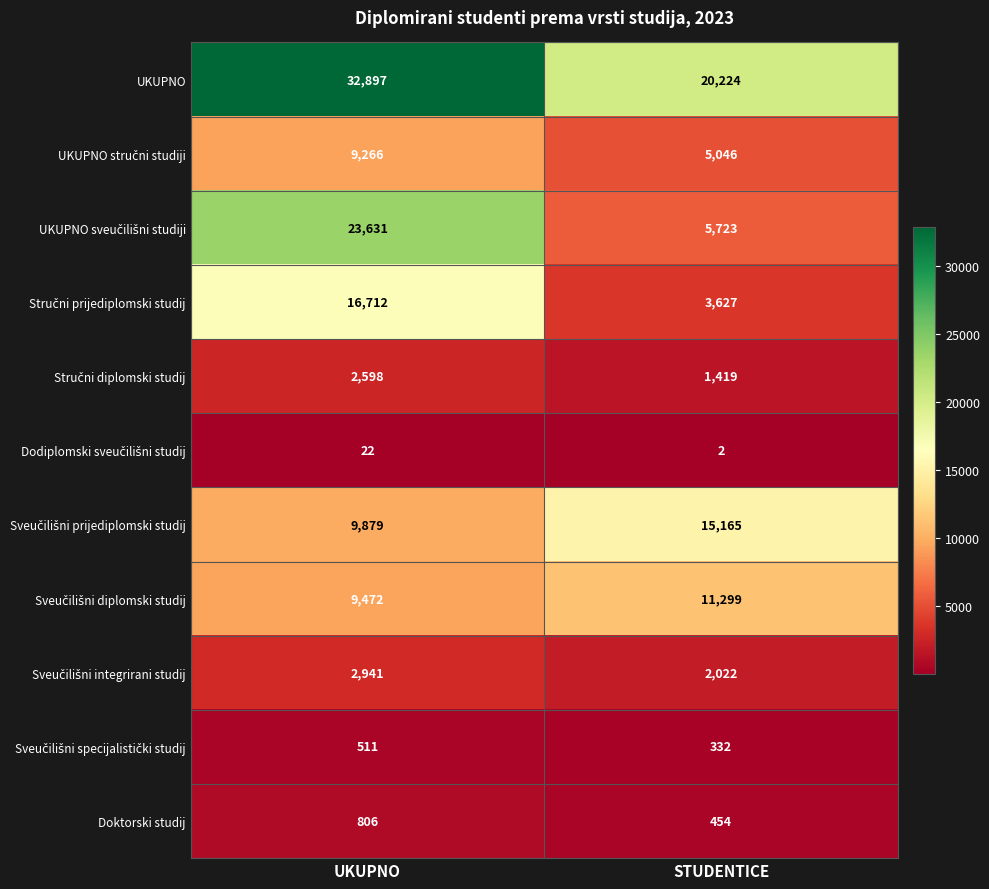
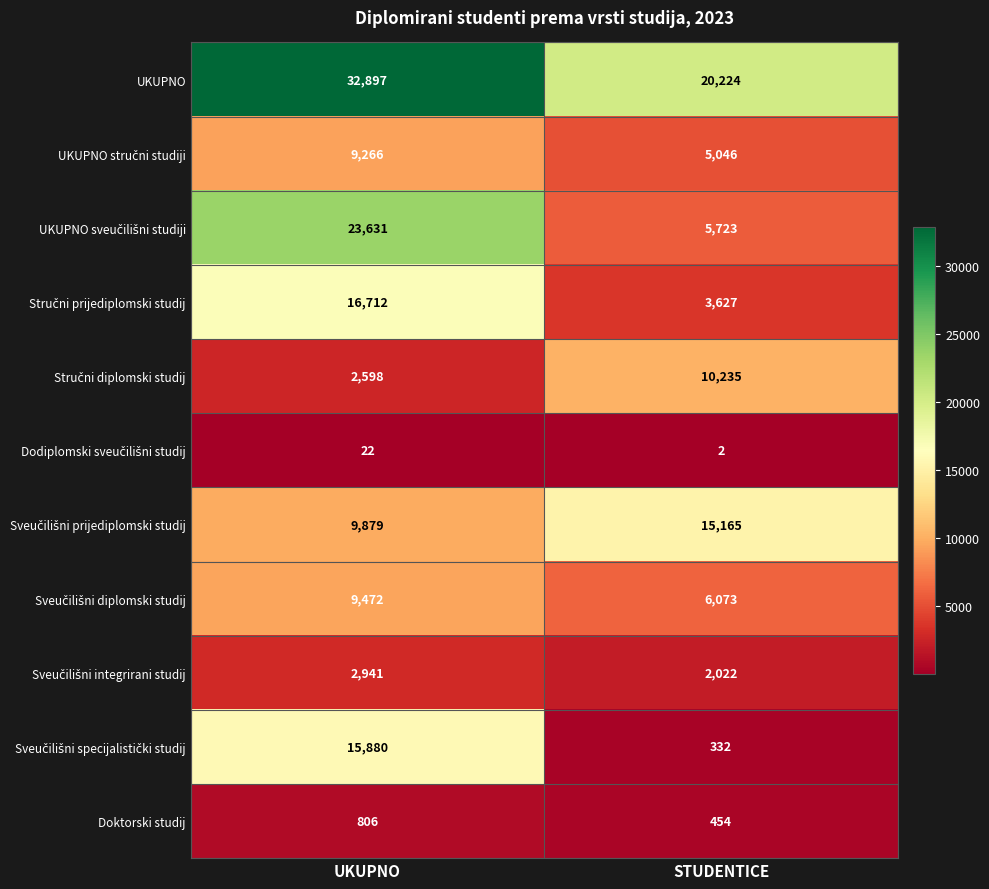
Stručni diplomski studij, STUDENTICE: 1,419 -> 10,235
Sveučilišni diplomski studij, STUDENTICE: 11,299 -> 6,073
Sveučilišni specijalistički studij, UKUPNO: 511 -> 15,880
